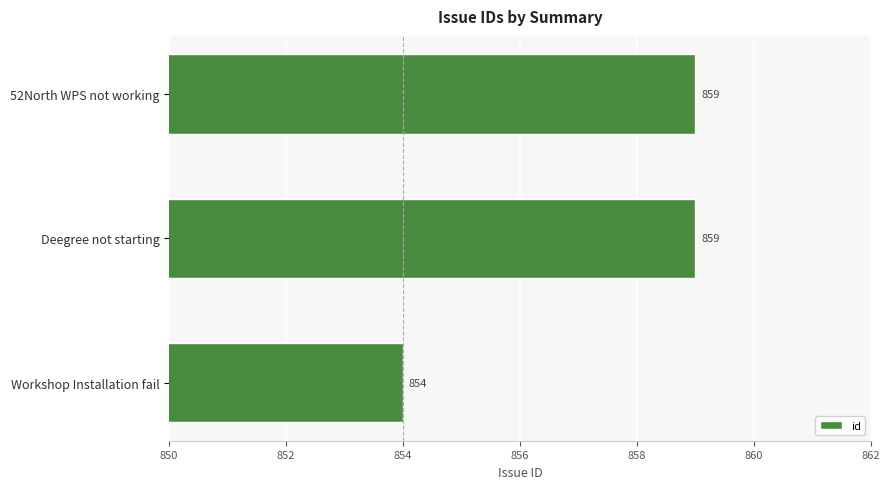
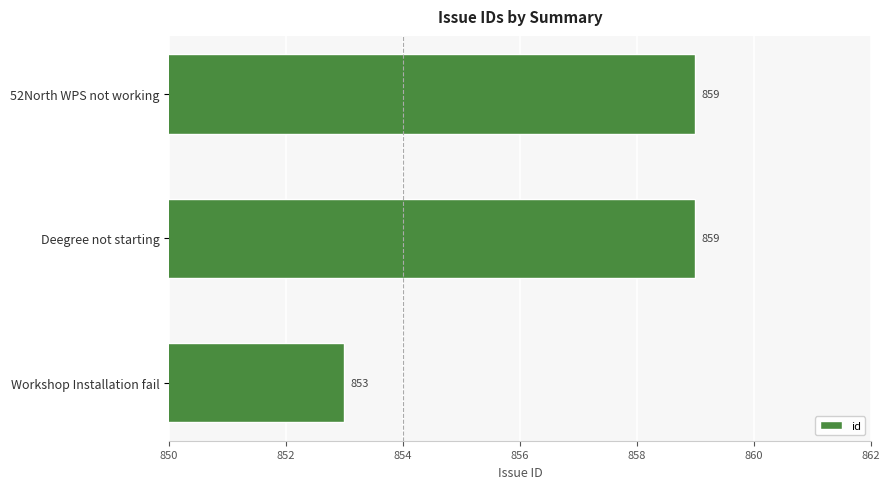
Workshop Installation fail: 854 -> 853
